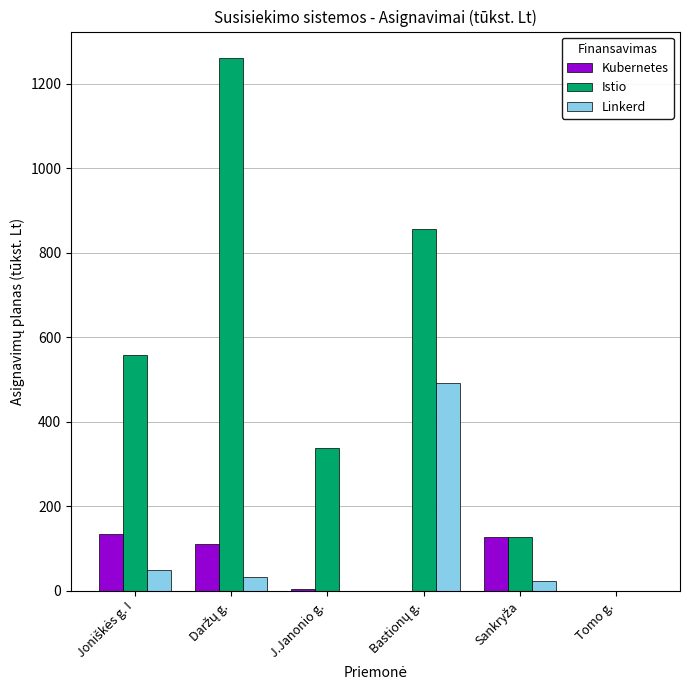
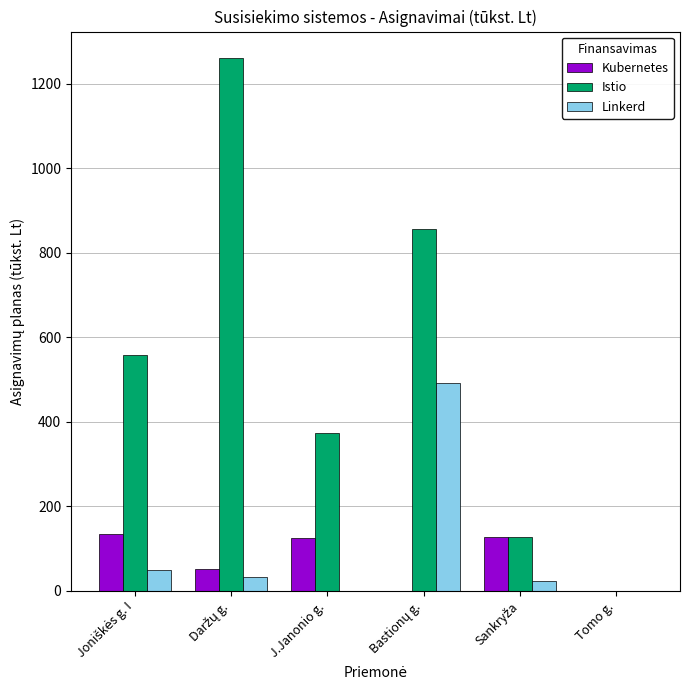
Kubernetes, Daržų g.: 110 -> 50
Kubernetes, J.Janonio g.: 0 -> 120
Istio, J.Janonio g.: 340 -> 370
